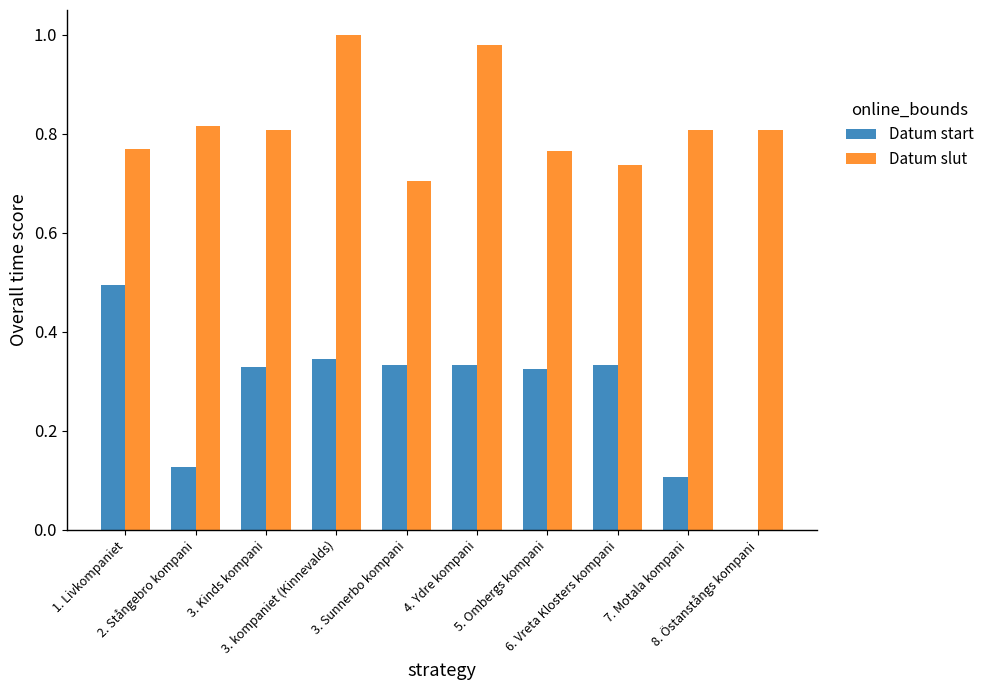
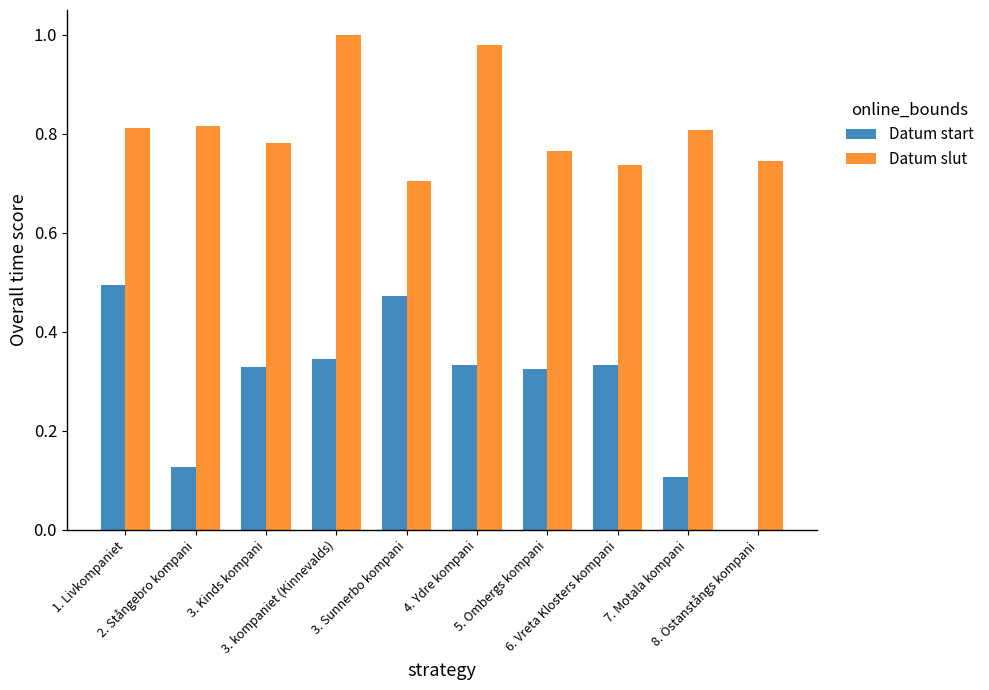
Datum slut, 1. Livkompaniet: 0.77 -> 0.81
Datum slut, 3. Kinds kompani: 0.81 -> 0.78
Datum start, 3. Sunnerbo kompani: 0.33 -> 0.47
Datum slut, 8. Östanstångs kompani: 0.81 -> 0.74
